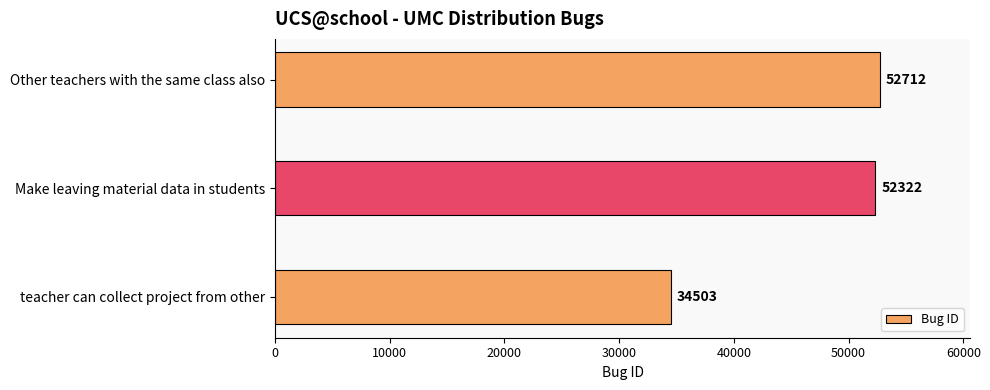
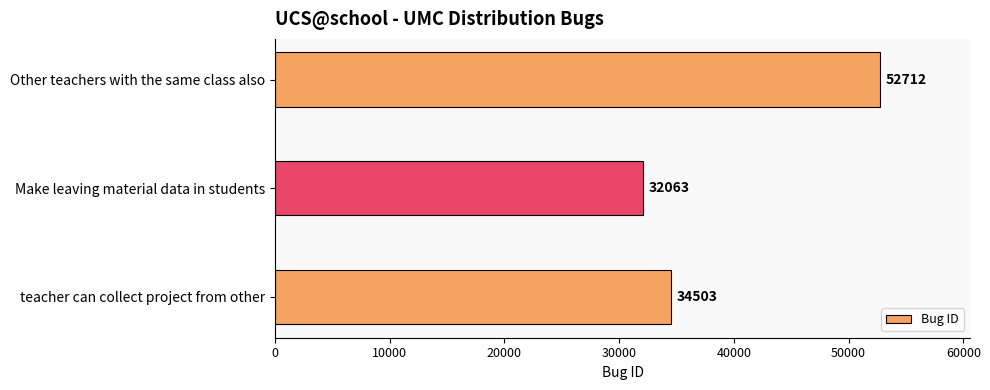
Make leaving material data in students: 52322 -> 32063
